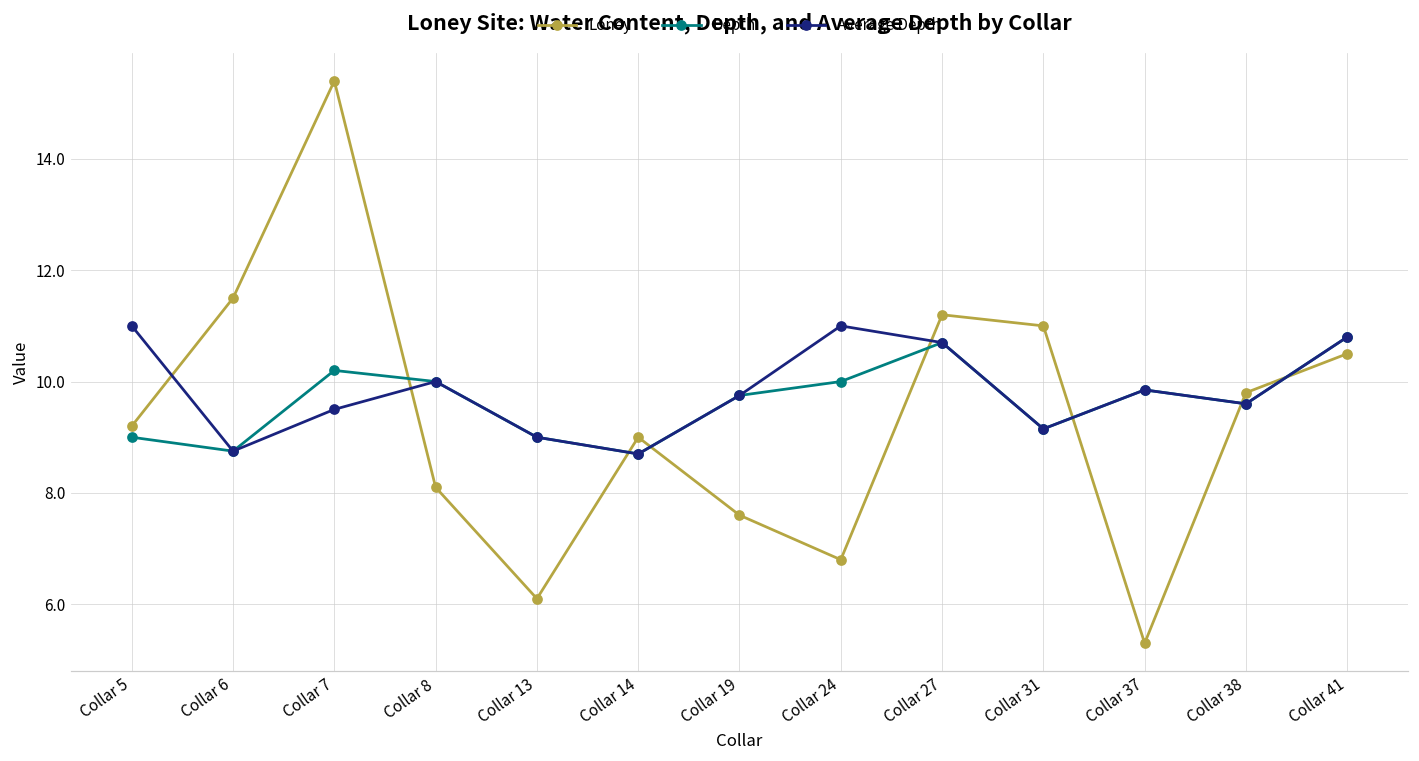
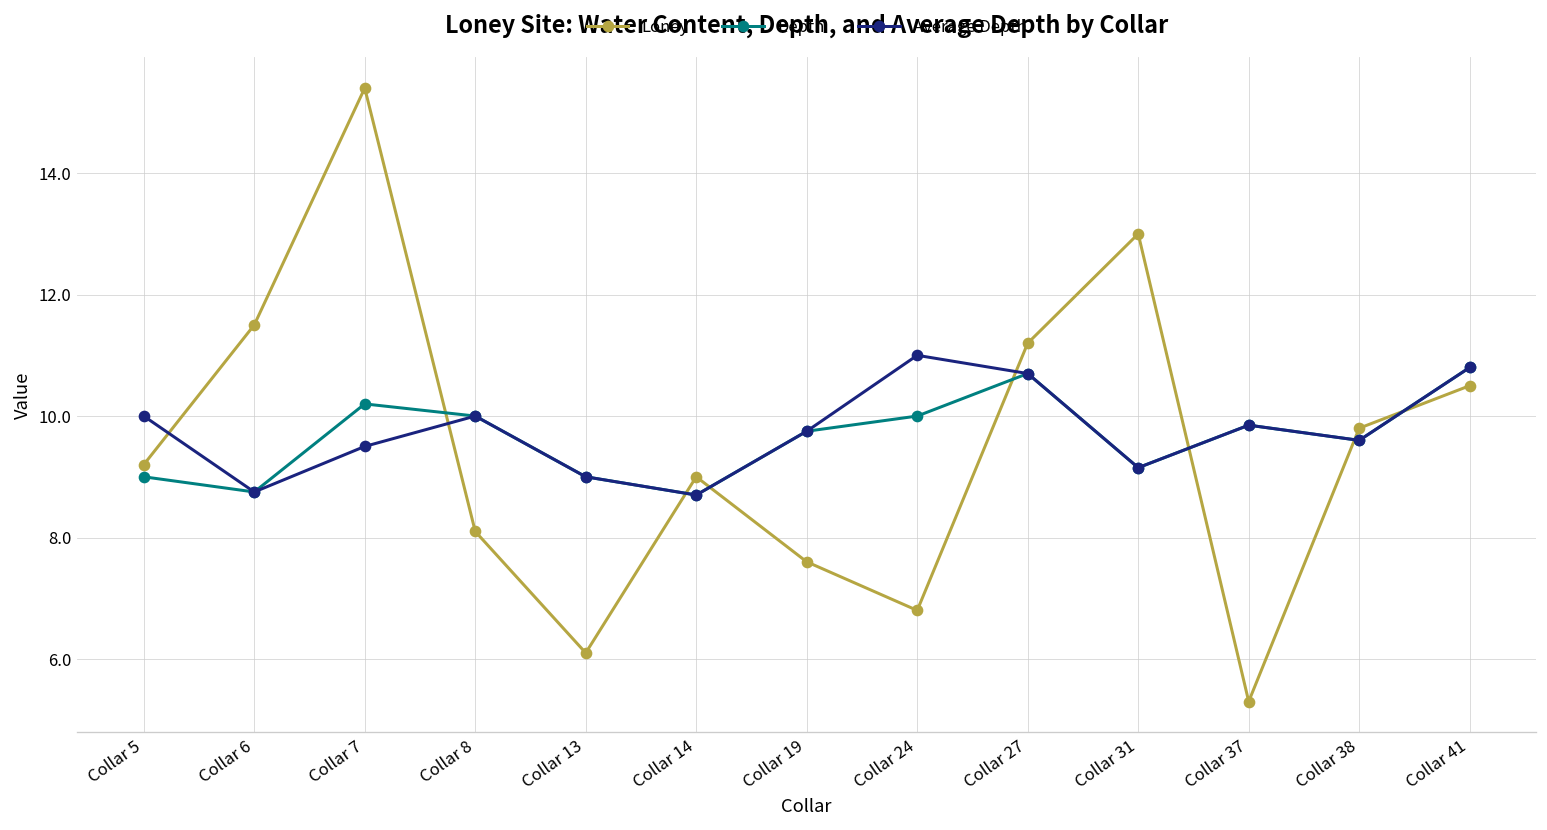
Average Depth, Collar 5: 11 -> 10
Loney, Collar 31: 11 -> 13
